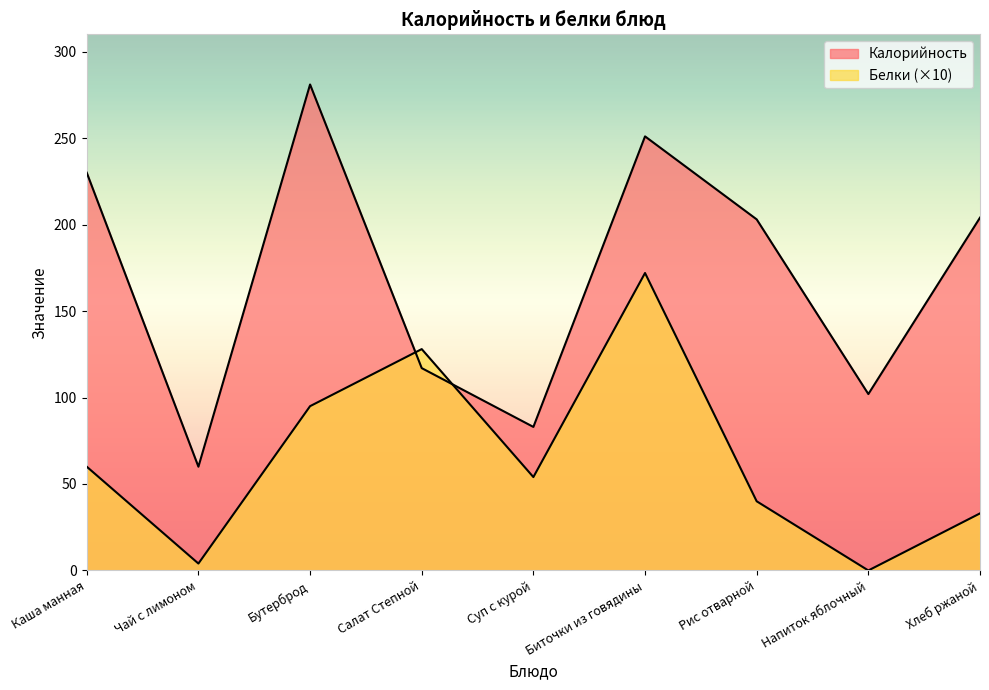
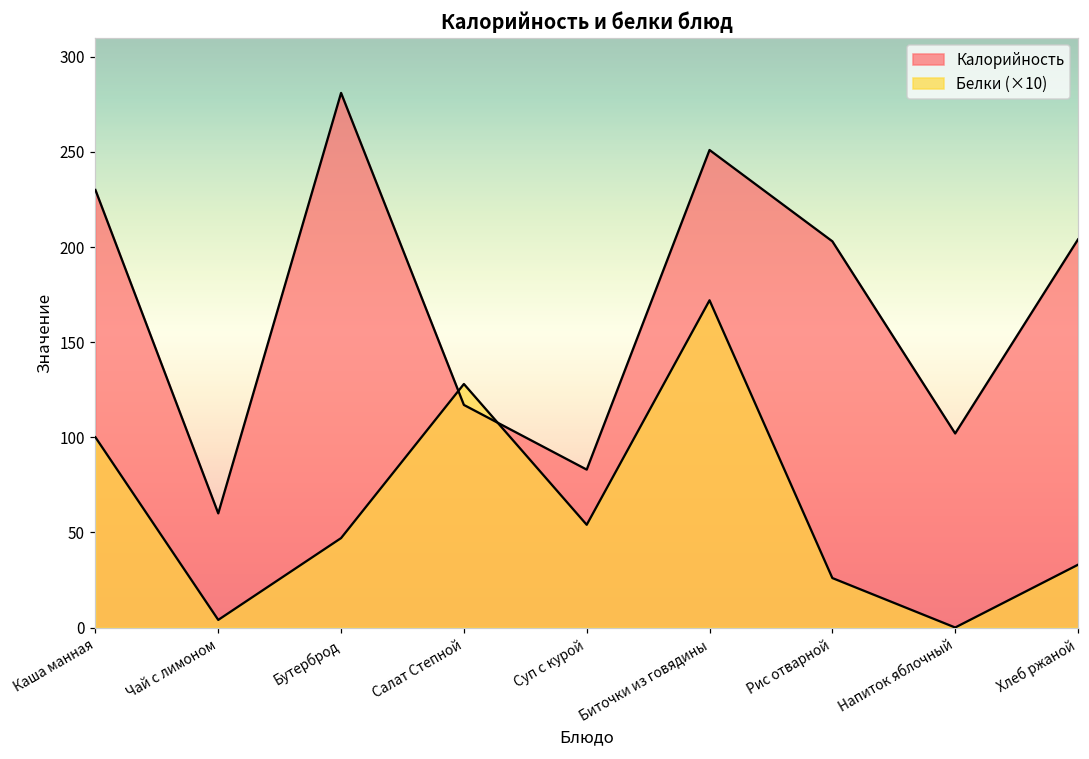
Белки (×10), Каша манная: 60 -> 100
Белки (×10), Бутерброд: 95 -> 47
Белки (×10), Рис отварной: 40 -> 26
